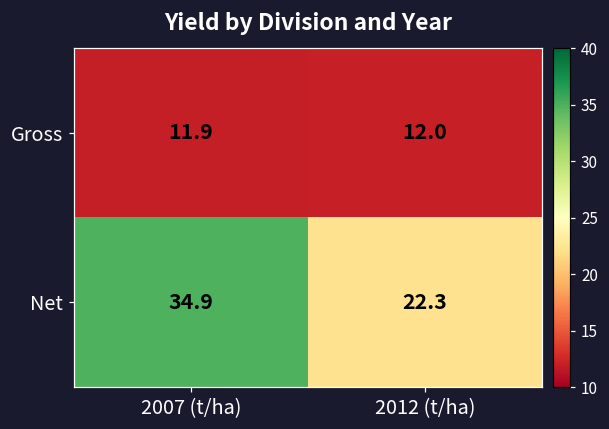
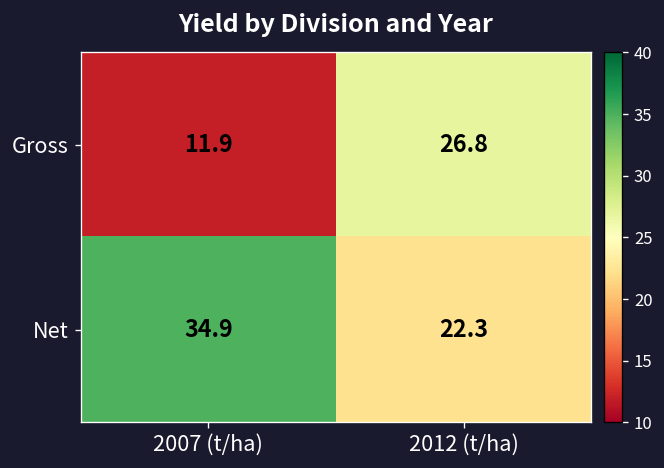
Gross, 2012 (t/ha): 12.0 -> 26.8
